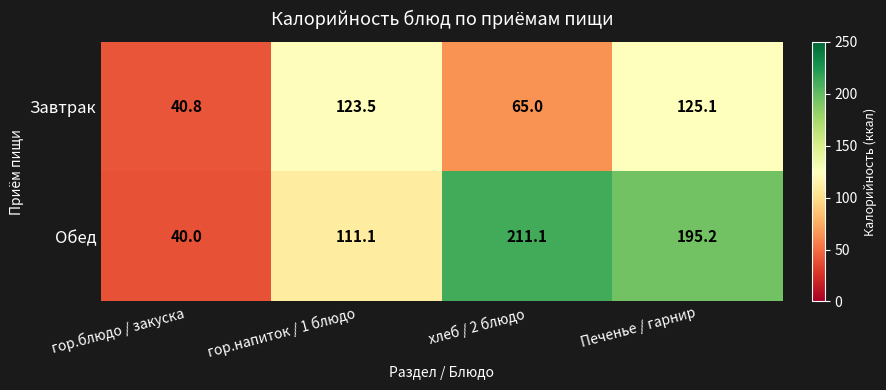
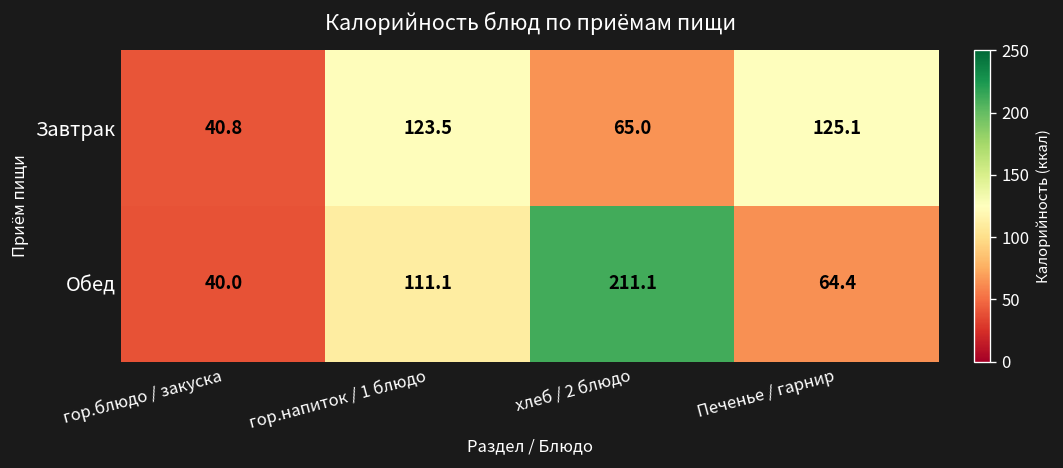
Обед, Печенье / гарнир: 195.2 -> 64.4
